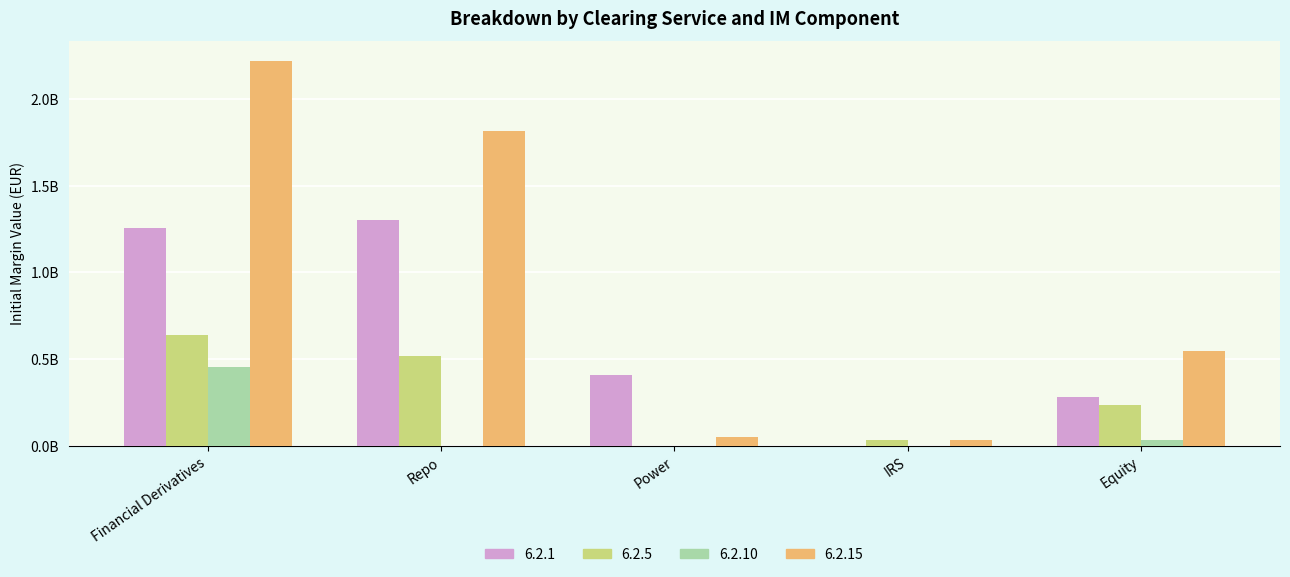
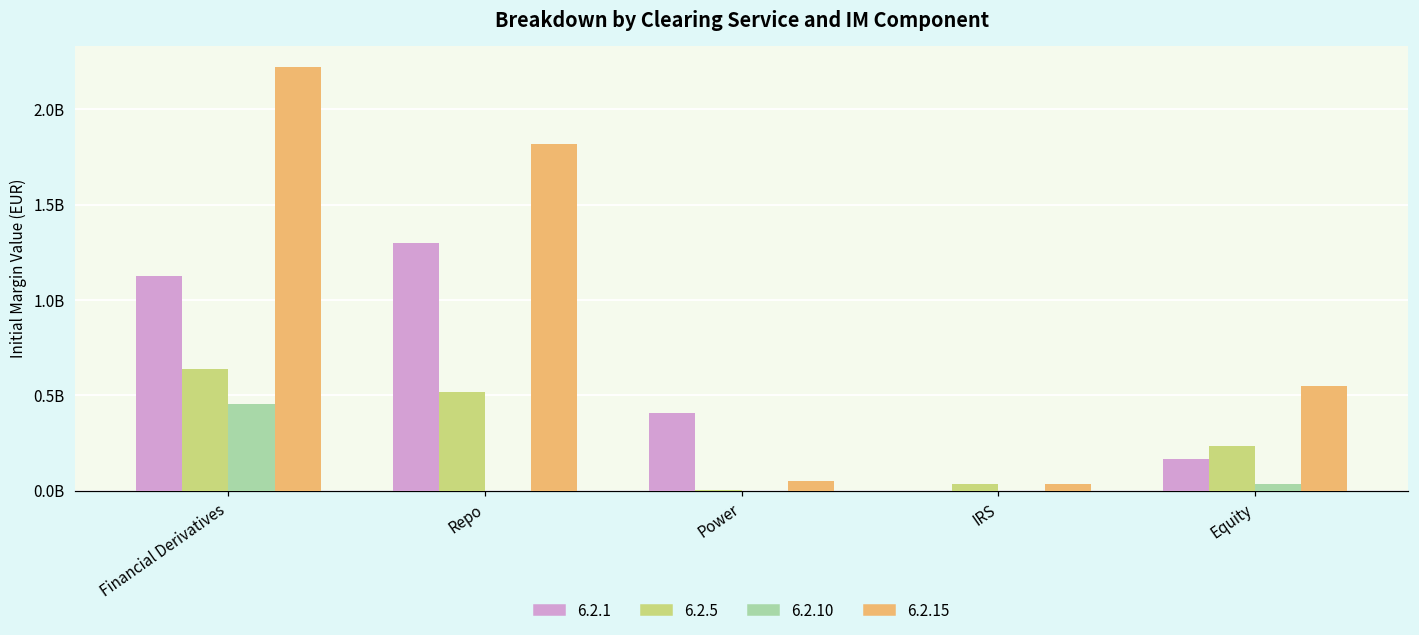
6.2.1, Financial Derivatives: 1260000000 -> 1130000000
6.2.1, Equity: 280000000 -> 170000000
